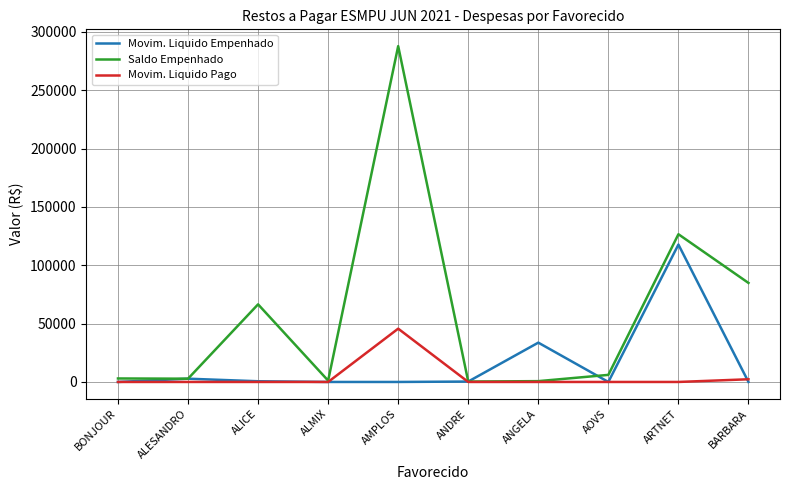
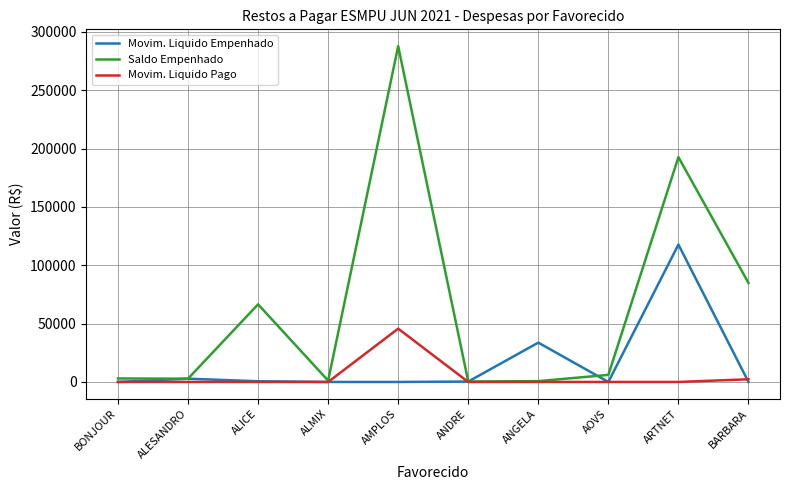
Saldo Empenhado, ARTNET: 127000 -> 193000
